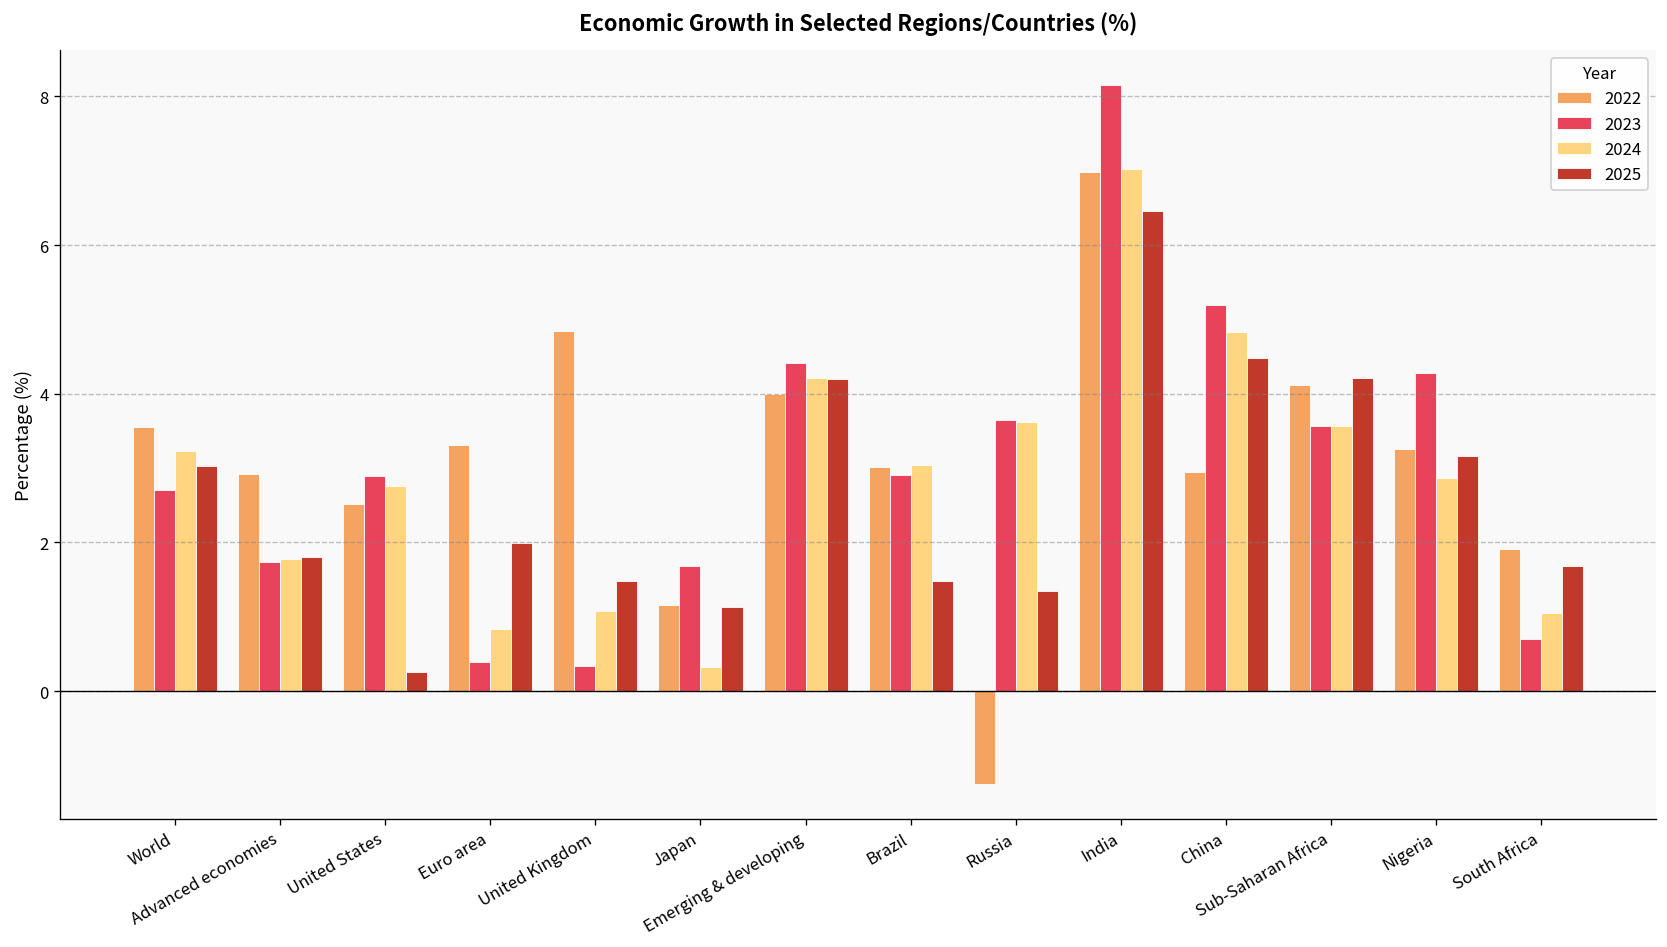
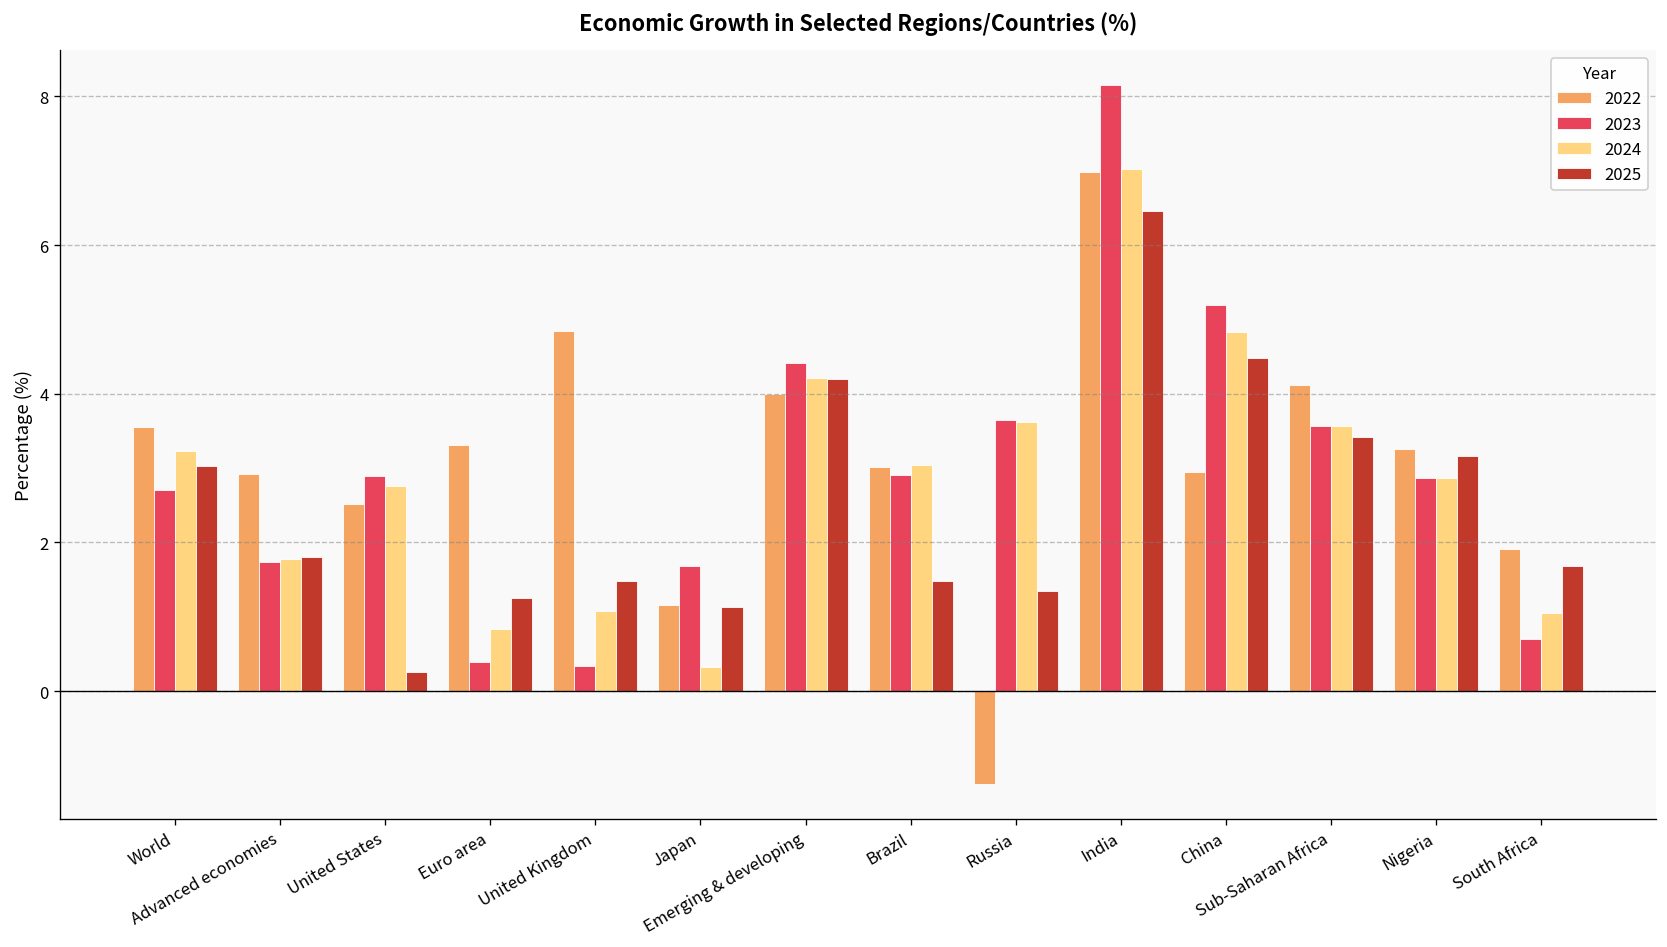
2025, Euro area: 2.0 -> 1.2
2025, Sub-Saharan Africa: 4.2 -> 3.4
2023, Nigeria: 4.3 -> 2.9
